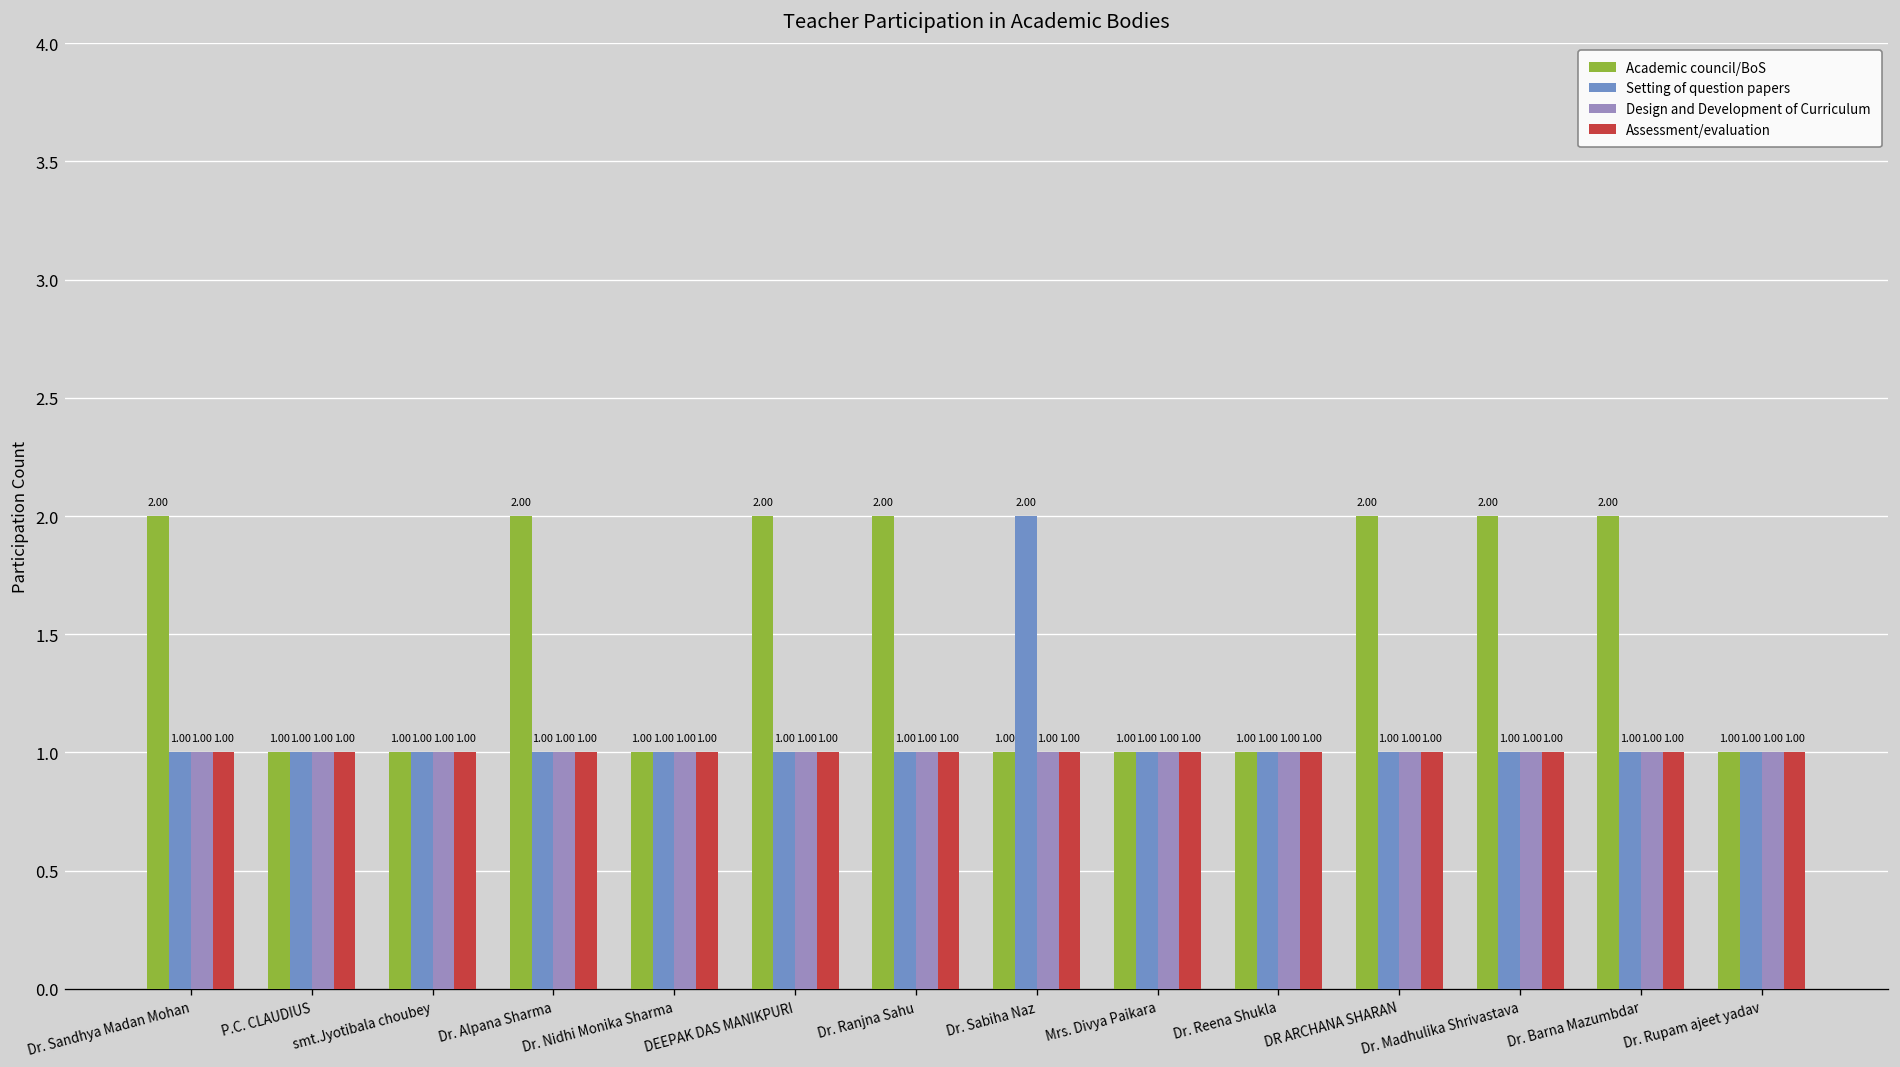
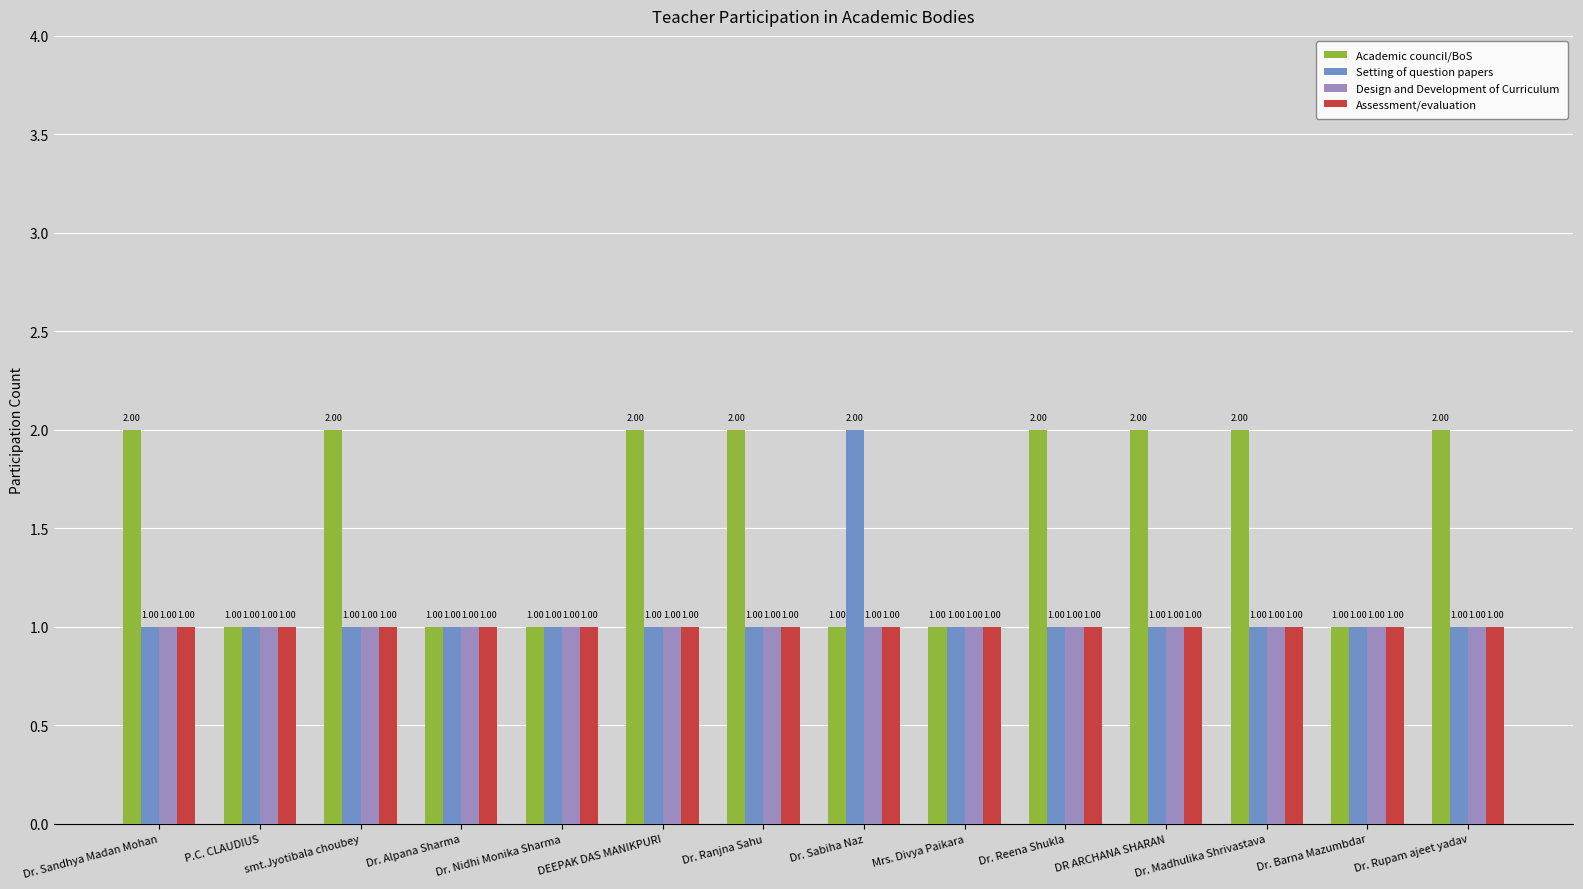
Academic council/BoS, smt.Jyotibala choubey: 1.00 -> 2.00
Academic council/BoS, Dr. Alpana Sharma: 2.00 -> 1.00
Academic council/BoS, Dr. Reena Shukla: 1.00 -> 2.00
Academic council/BoS, Dr. Barna Mazumbdar: 2.00 -> 1.00
Academic council/BoS, Dr. Rupam ajeet yadav: 1.00 -> 2.00
